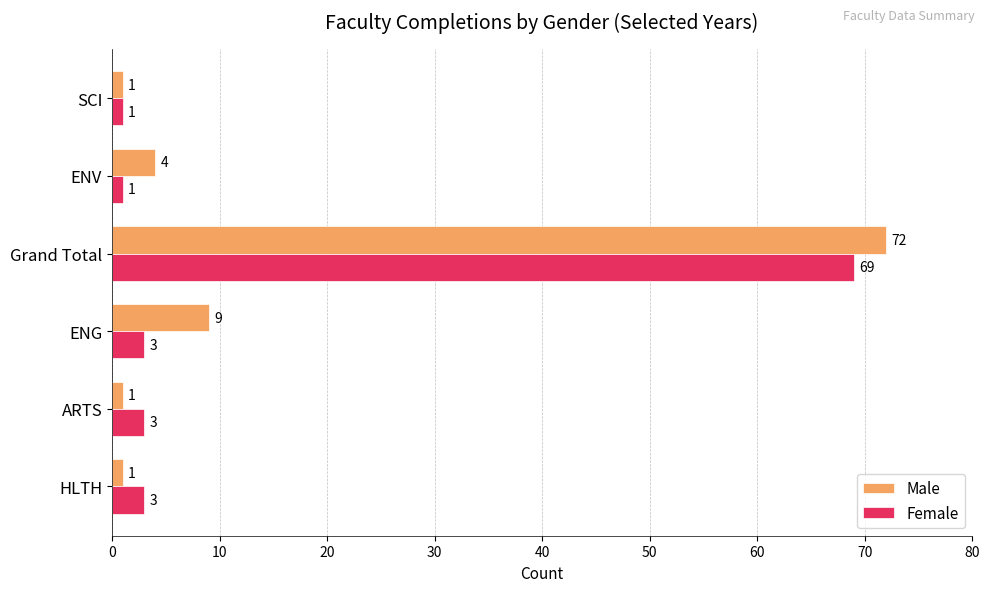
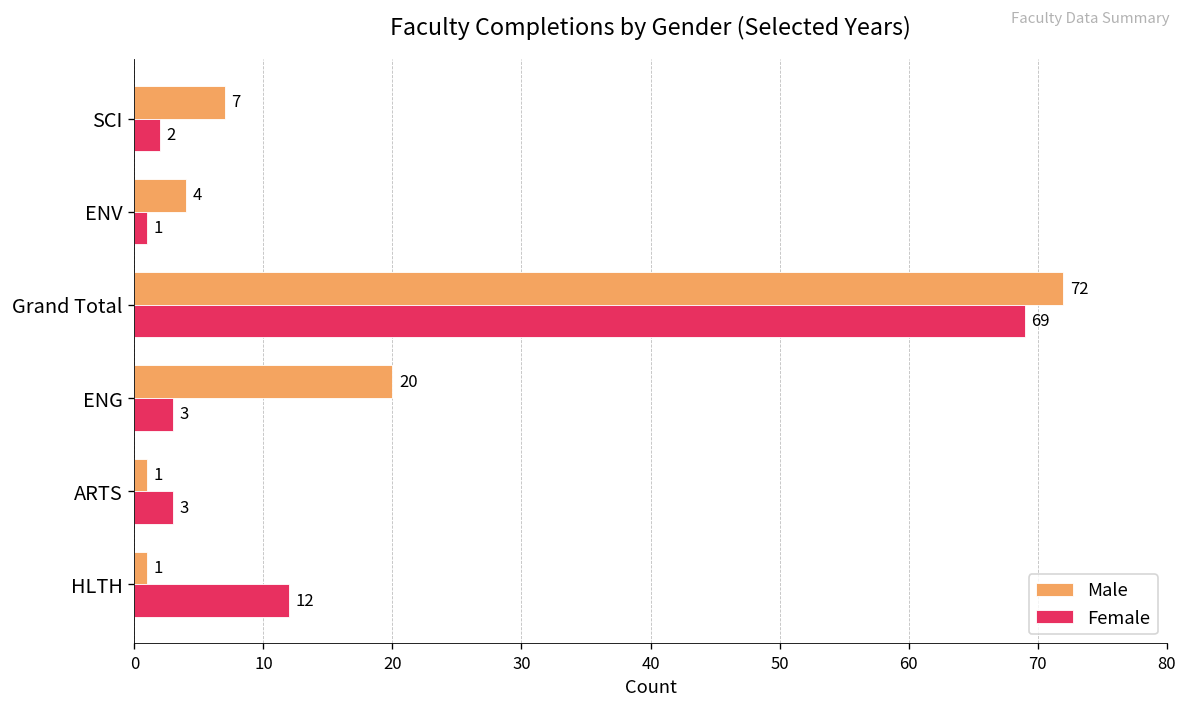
Male, SCI: 1 -> 7
Female, SCI: 1 -> 2
Male, ENG: 9 -> 20
Female, HLTH: 3 -> 12
